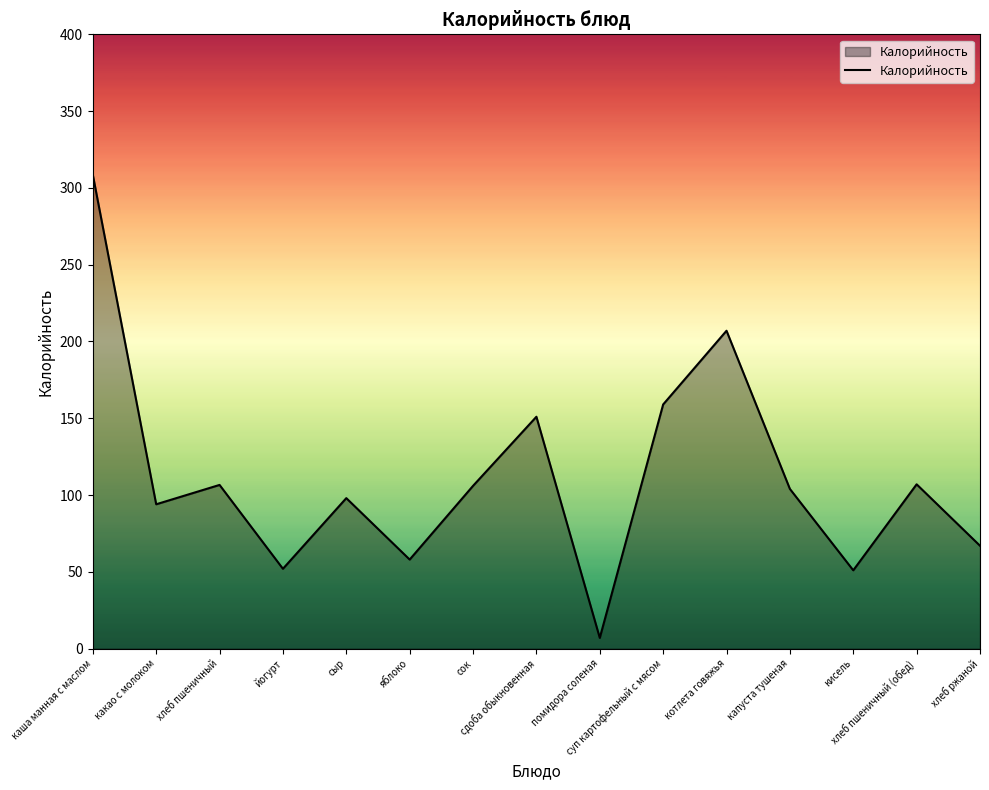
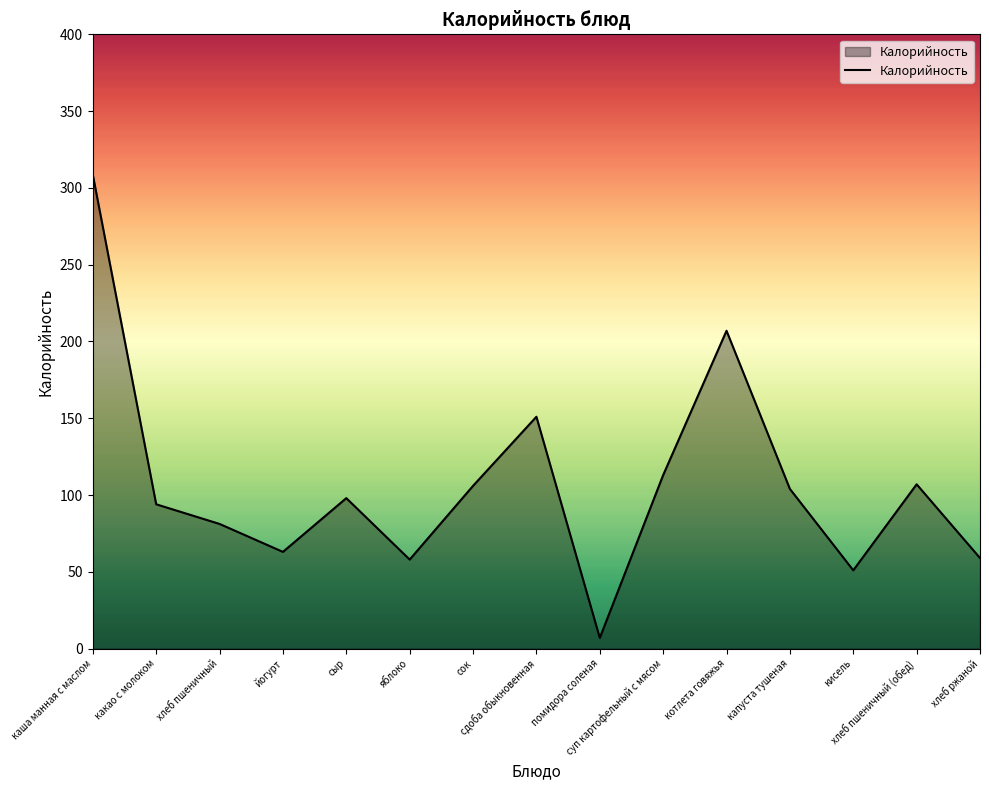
хлеб пшеничный: 107 -> 81
йогурт: 52 -> 63
суп картофельный с мясом: 159 -> 113
хлеб ржаной: 67 -> 59
